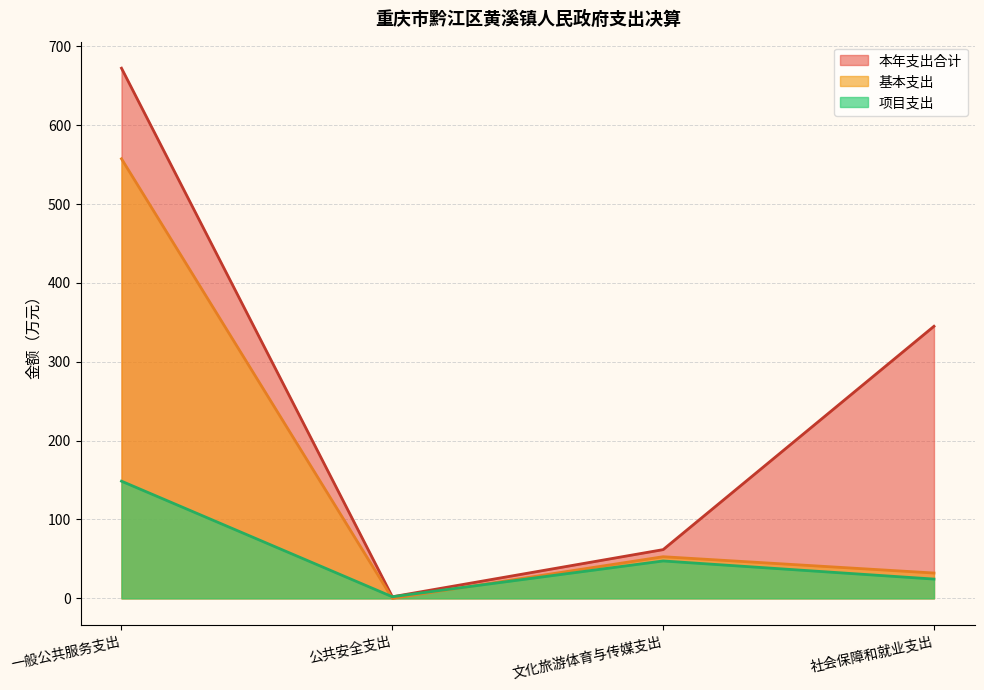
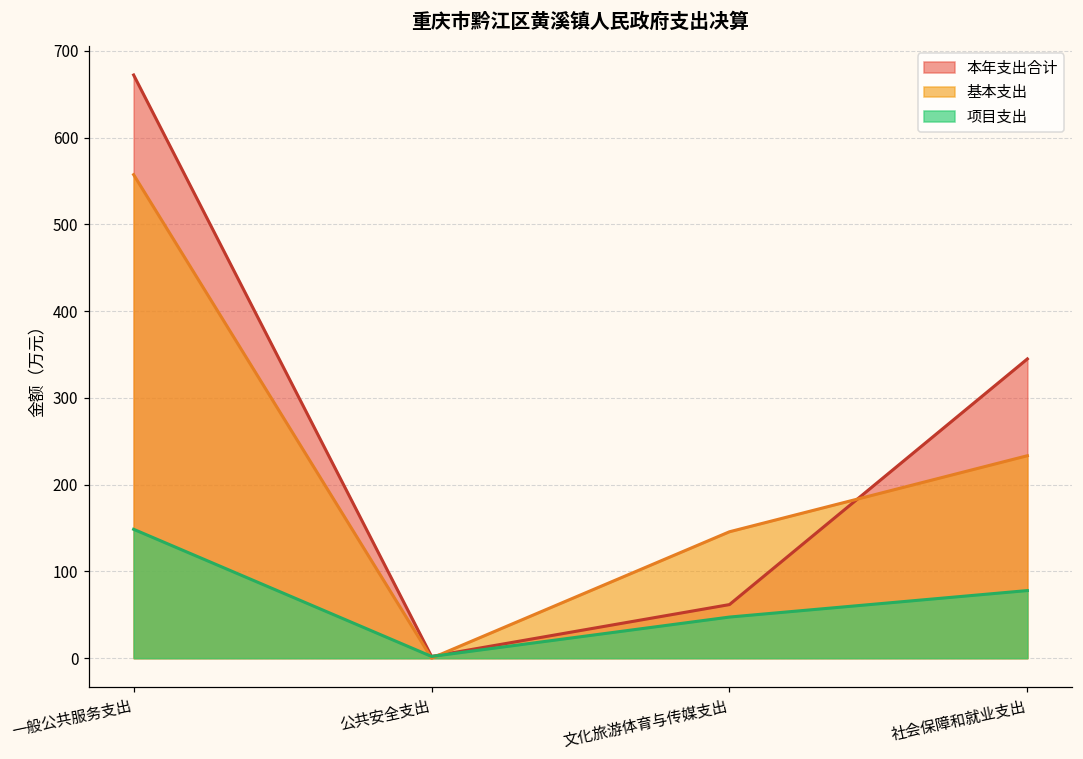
基本支出, 文化旅游体育与传媒支出: 50 -> 150
基本支出, 社会保障和就业支出: 30 -> 230
项目支出, 社会保障和就业支出: 20 -> 80
